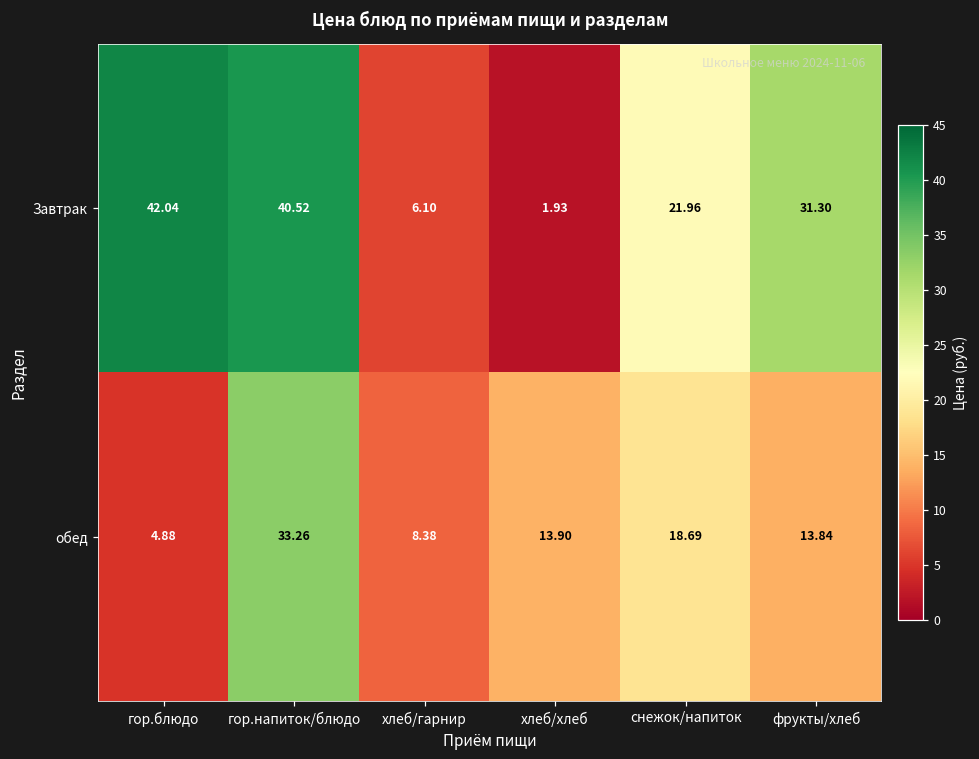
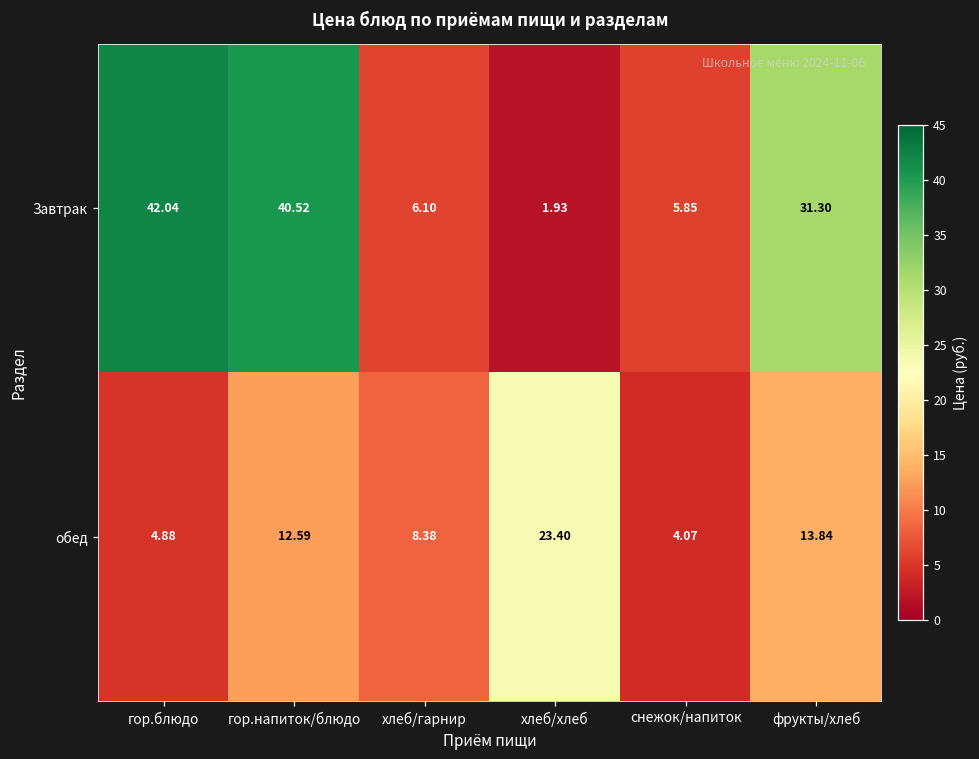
Завтрак, снежок/напиток: 21.96 -> 5.85
обед, гор.напиток/блюдо: 33.26 -> 12.59
обед, хлеб/хлеб: 13.90 -> 23.40
обед, снежок/напиток: 18.69 -> 4.07
